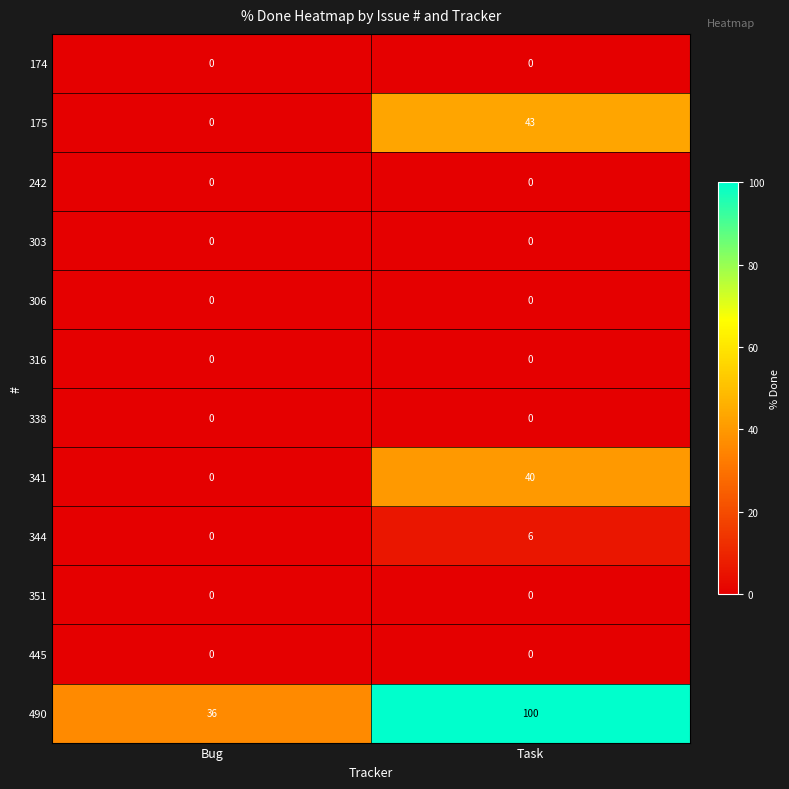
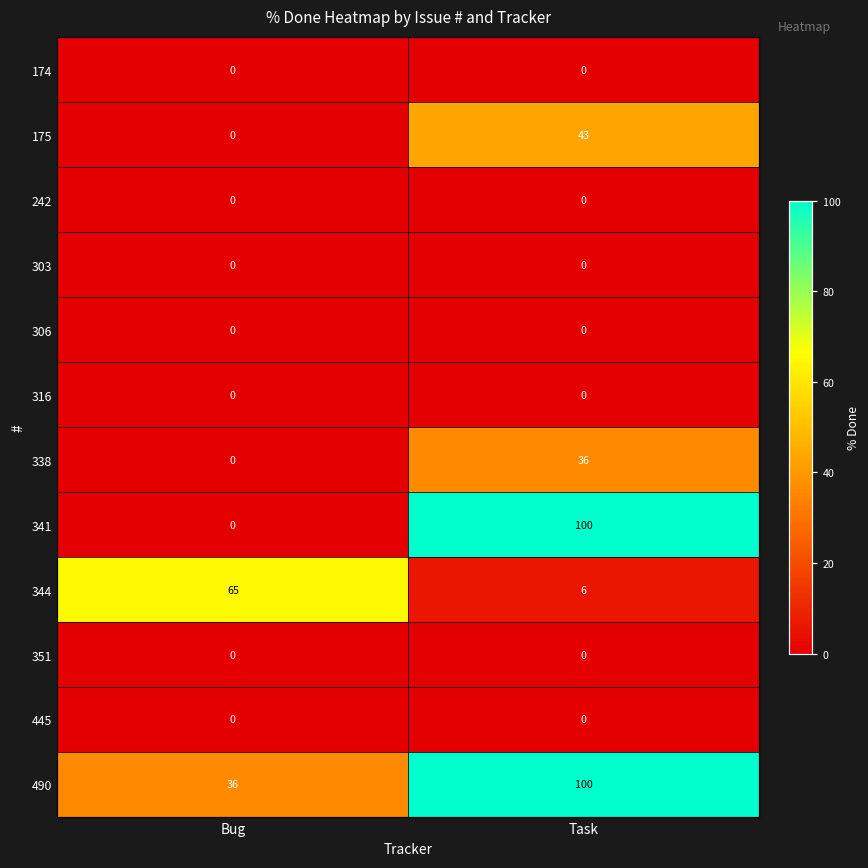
338, Task: 0 -> 36
341, Task: 40 -> 100
344, Bug: 0 -> 65
